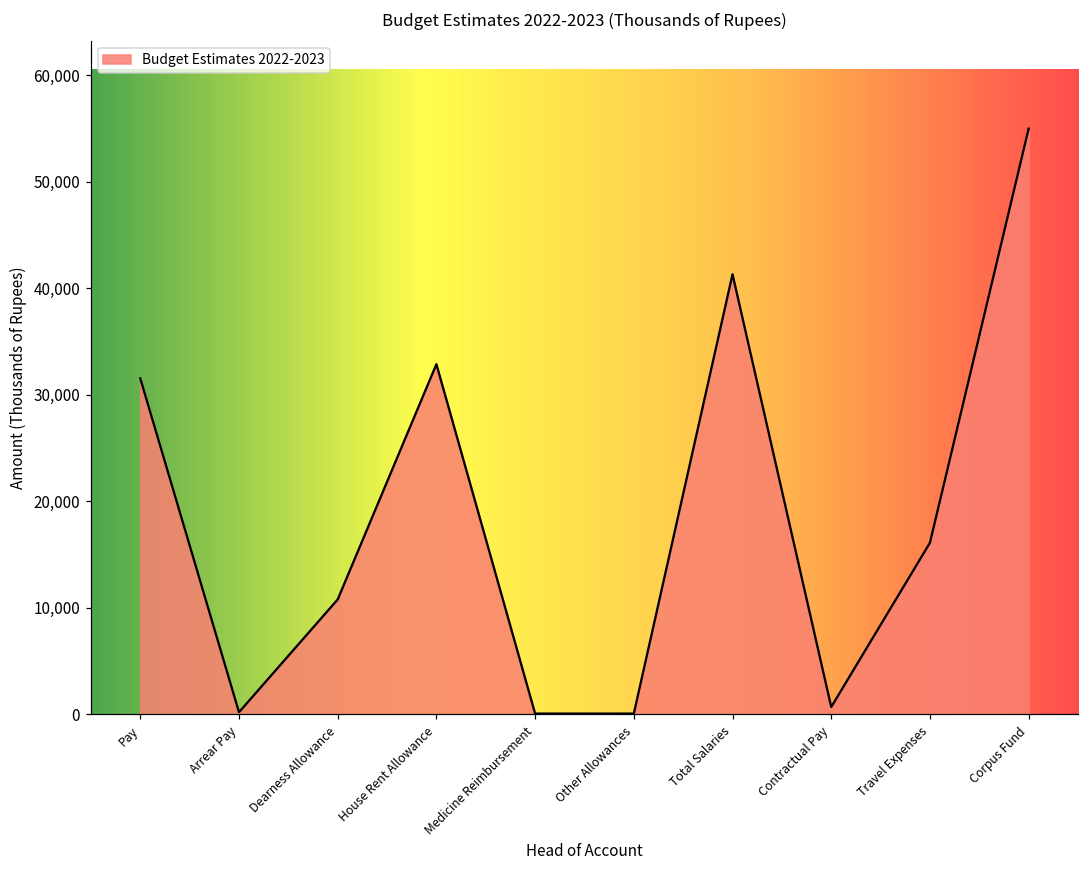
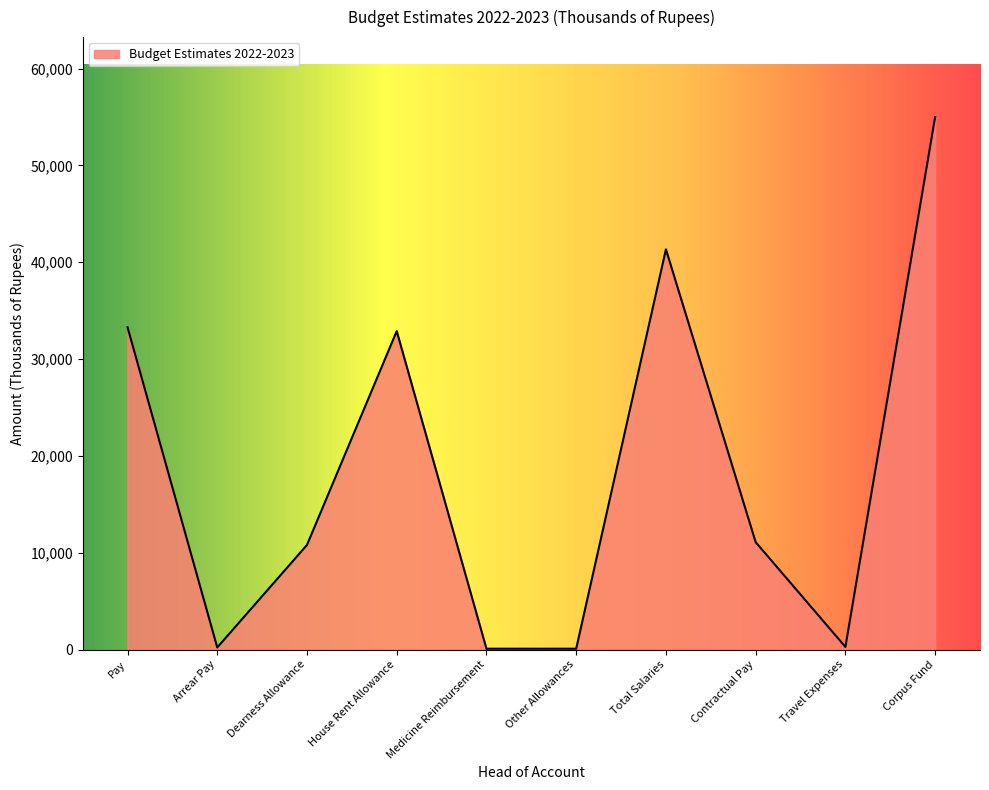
Pay: 32,000 -> 33,000
Contractual Pay: 1,000 -> 11,000
Travel Expenses: 16,000 -> 0
